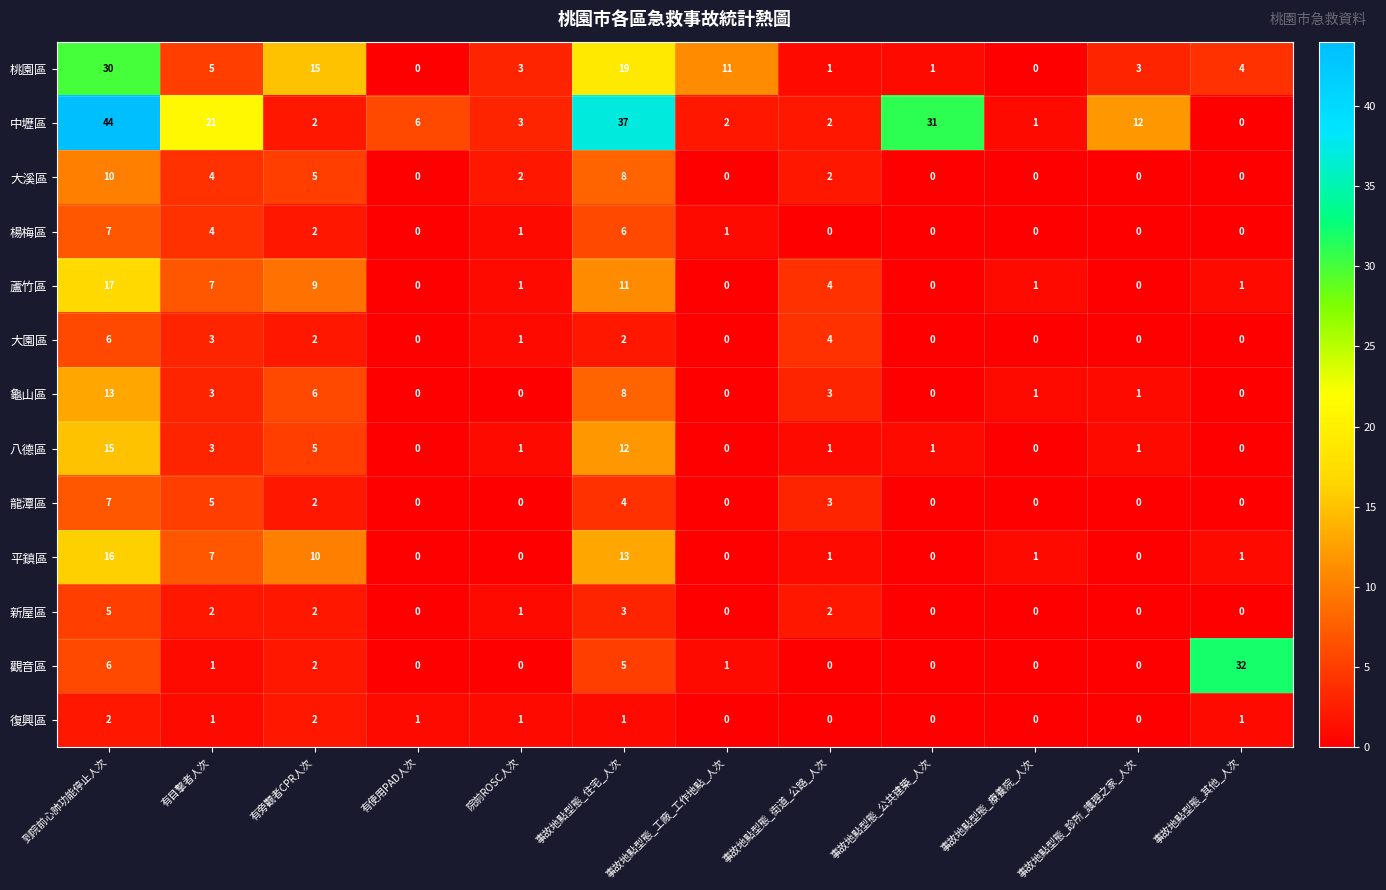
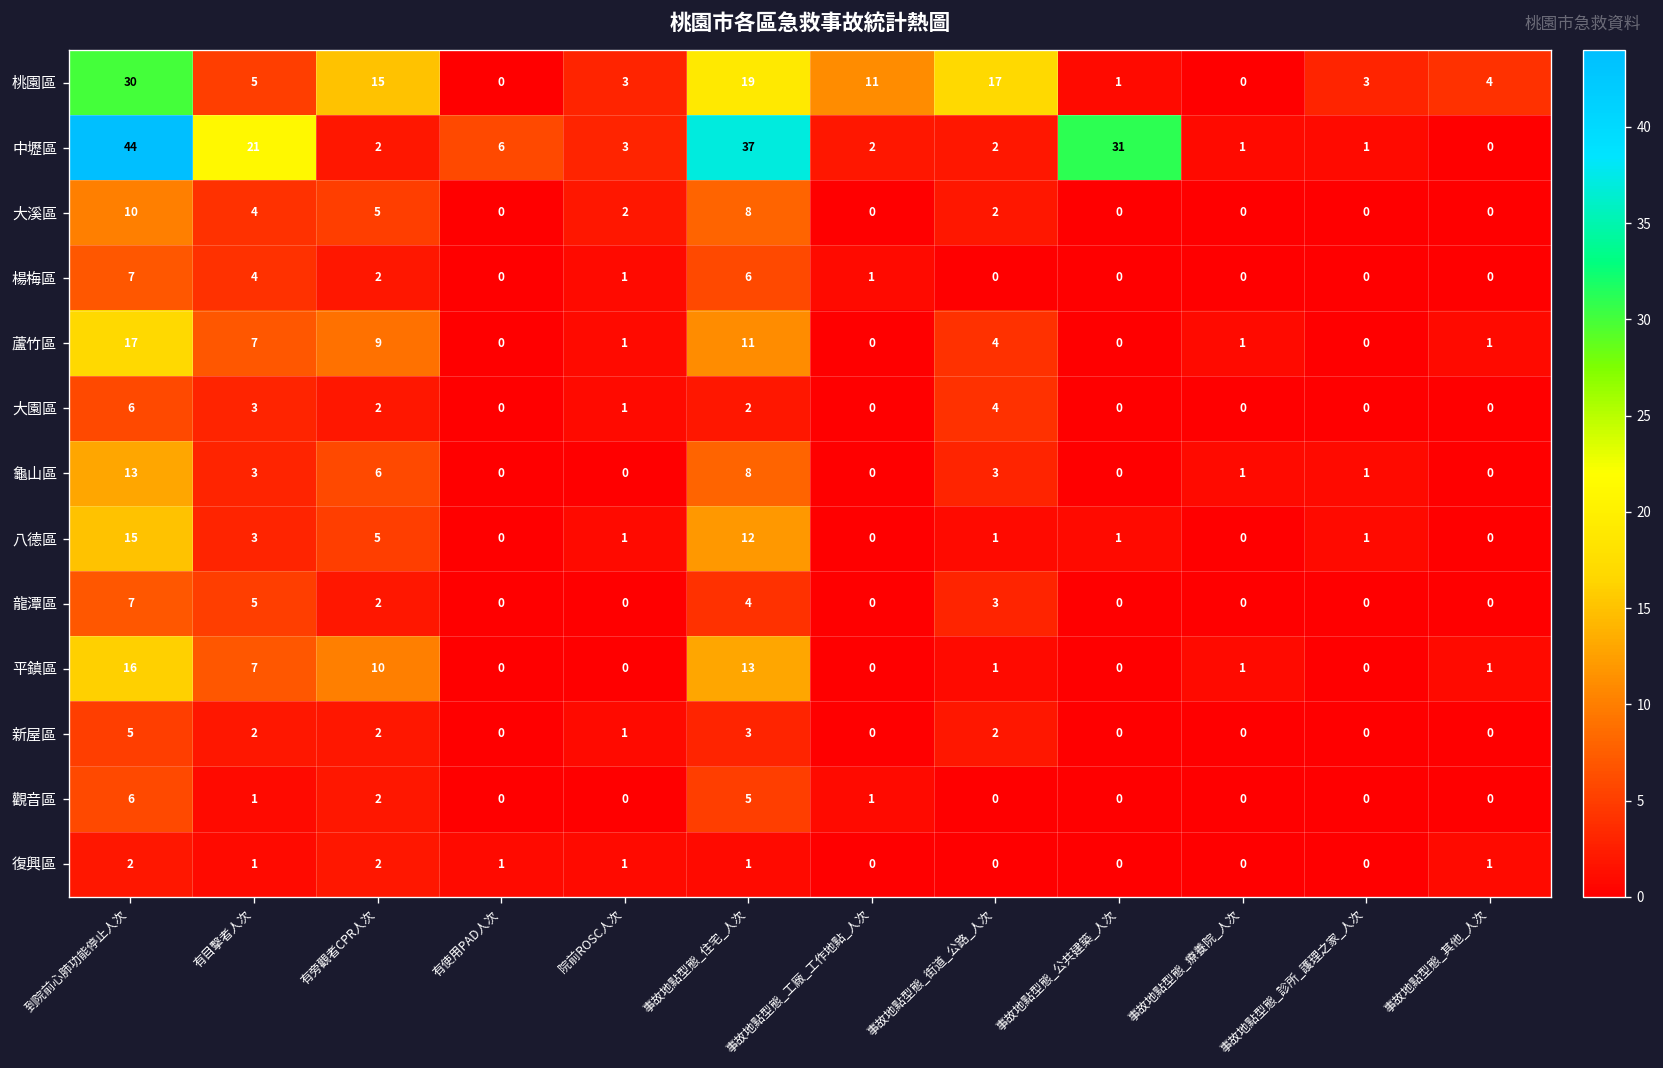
桃園區, 事故地點型態_街道_公路_人次: 1 -> 17
中壢區, 事故地點型態_診所_護理之家_人次: 12 -> 1
觀音區, 事故地點型態_其他_人次: 32 -> 0
